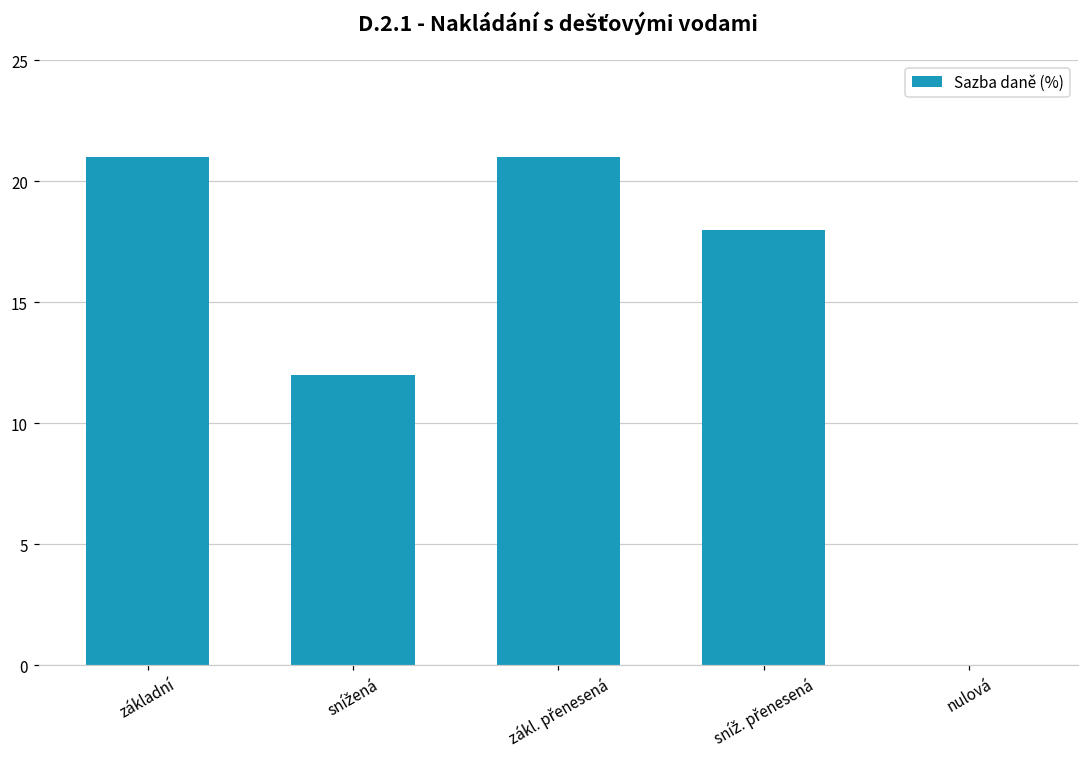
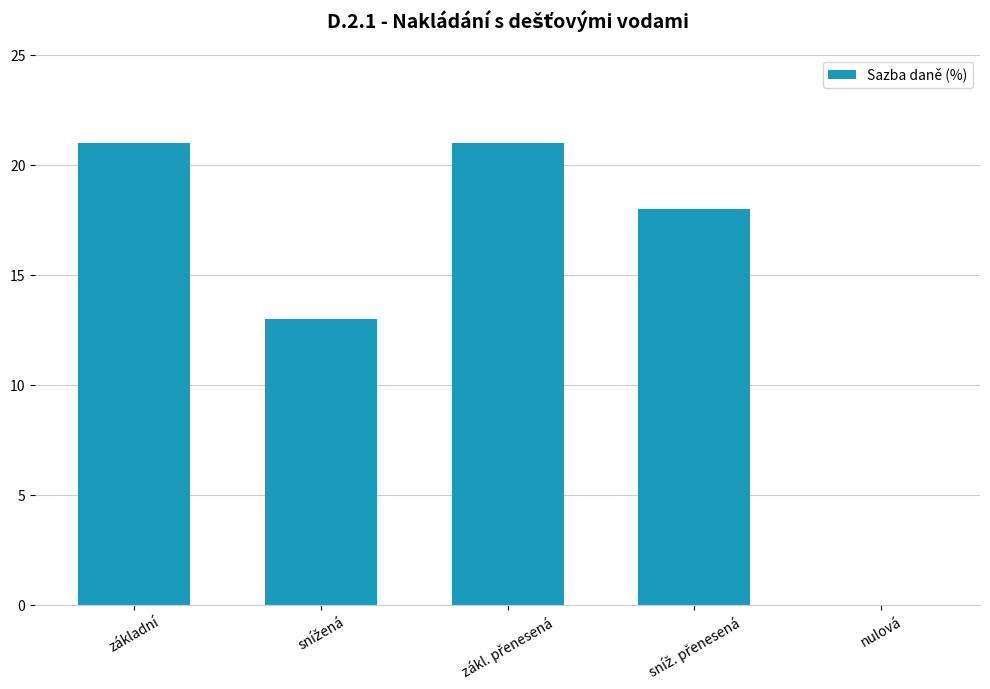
snížená: 12.0 -> 13.0
